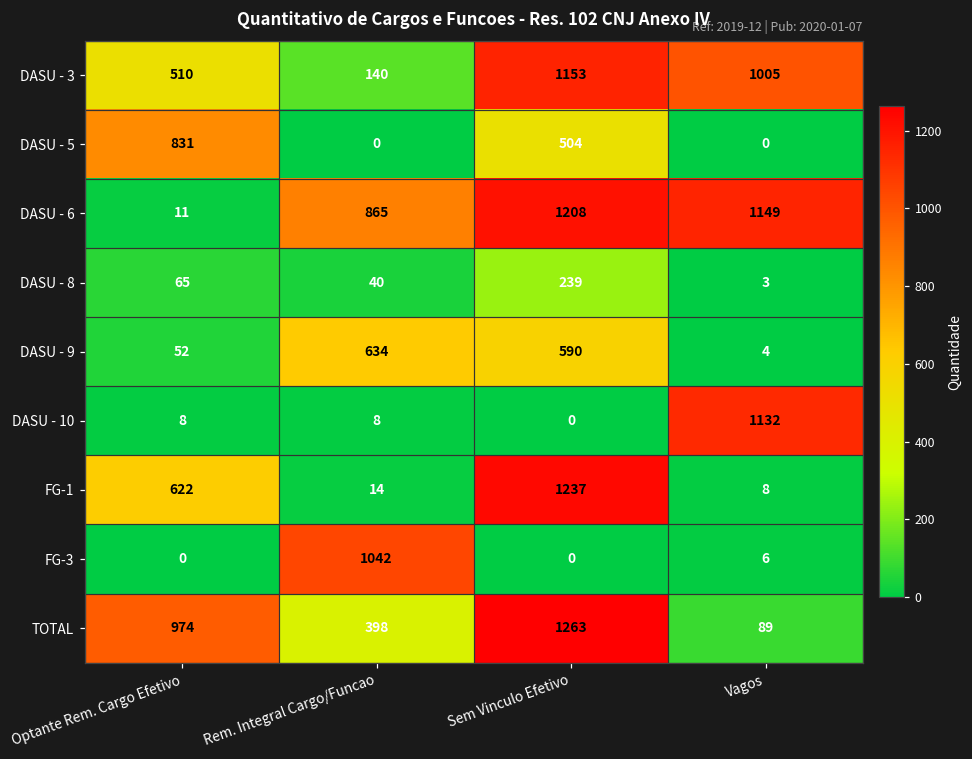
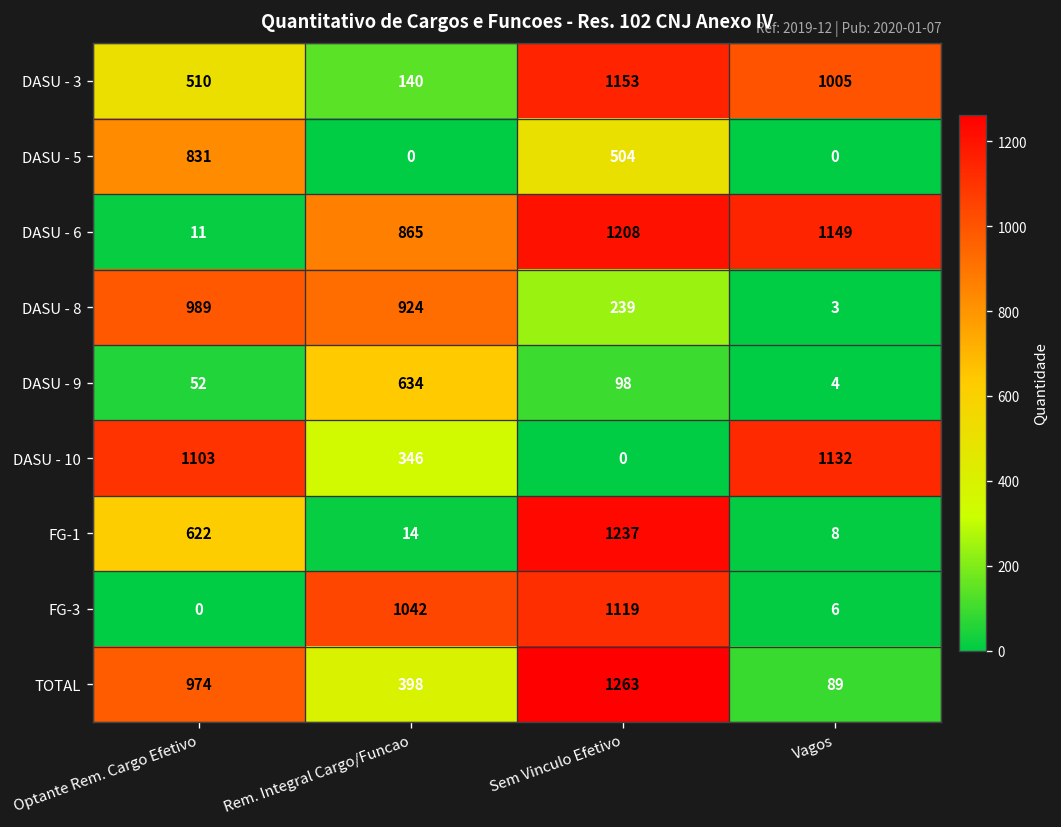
DASU - 8, Optante Rem. Cargo Efetivo: 65 -> 989
DASU - 8, Rem. Integral Cargo/Funcao: 40 -> 924
DASU - 9, Sem Vinculo Efetivo: 590 -> 98
DASU - 10, Optante Rem. Cargo Efetivo: 8 -> 1103
DASU - 10, Rem. Integral Cargo/Funcao: 8 -> 346
FG-3, Sem Vinculo Efetivo: 0 -> 1119
